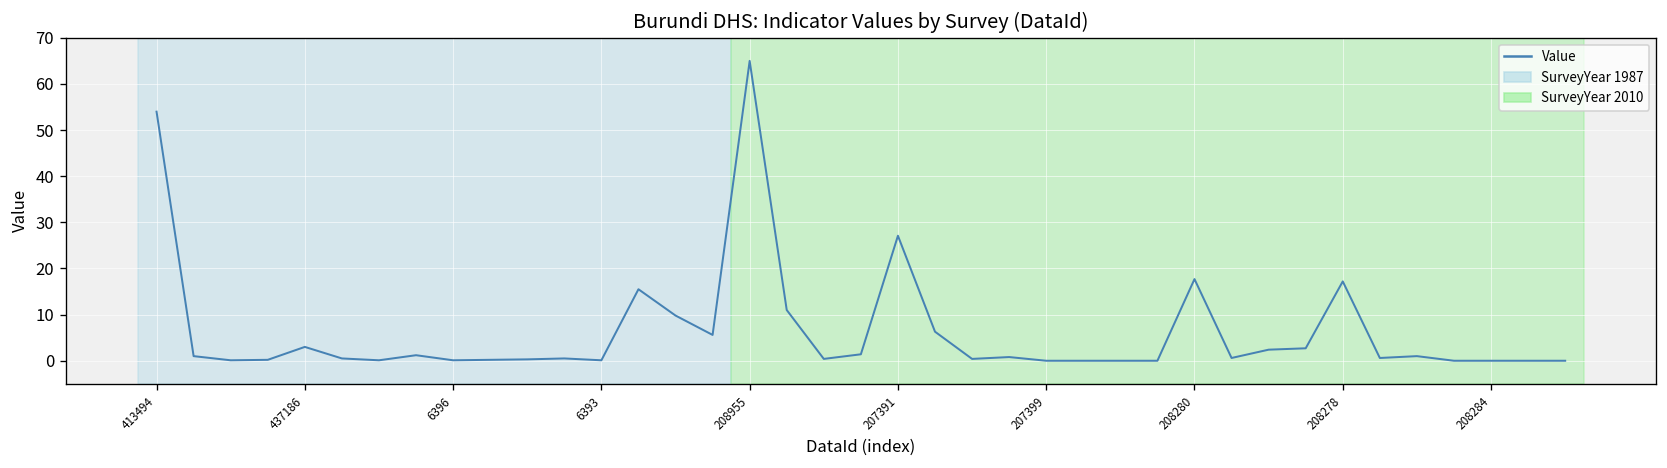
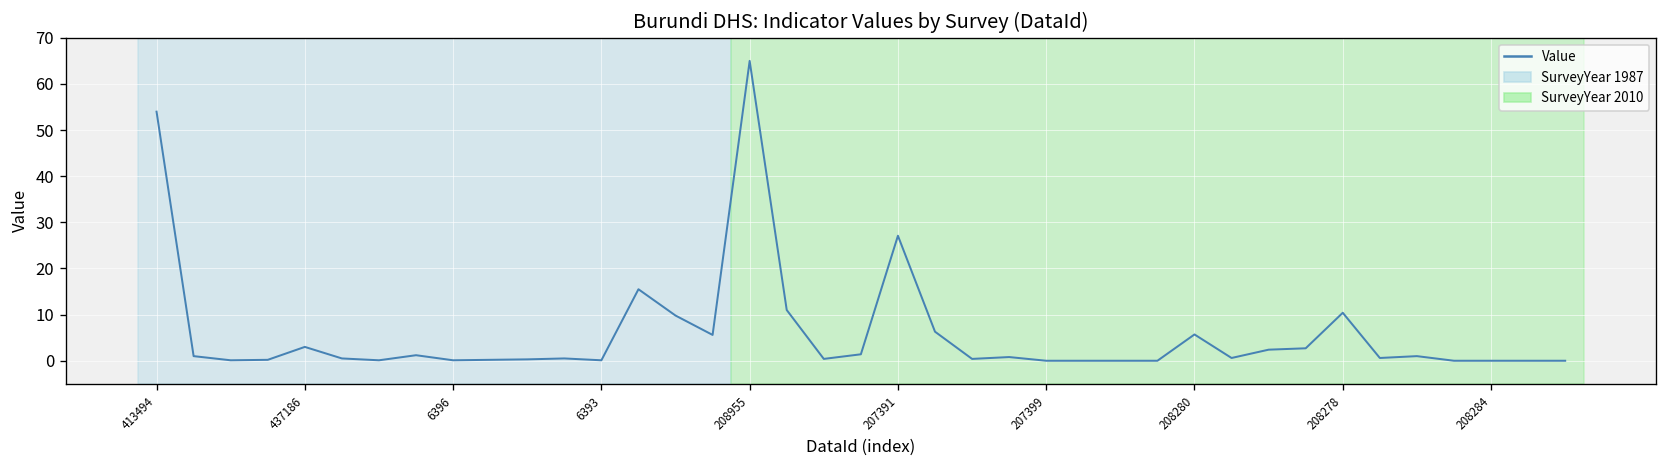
208280: 18 -> 6
208278: 17 -> 10
